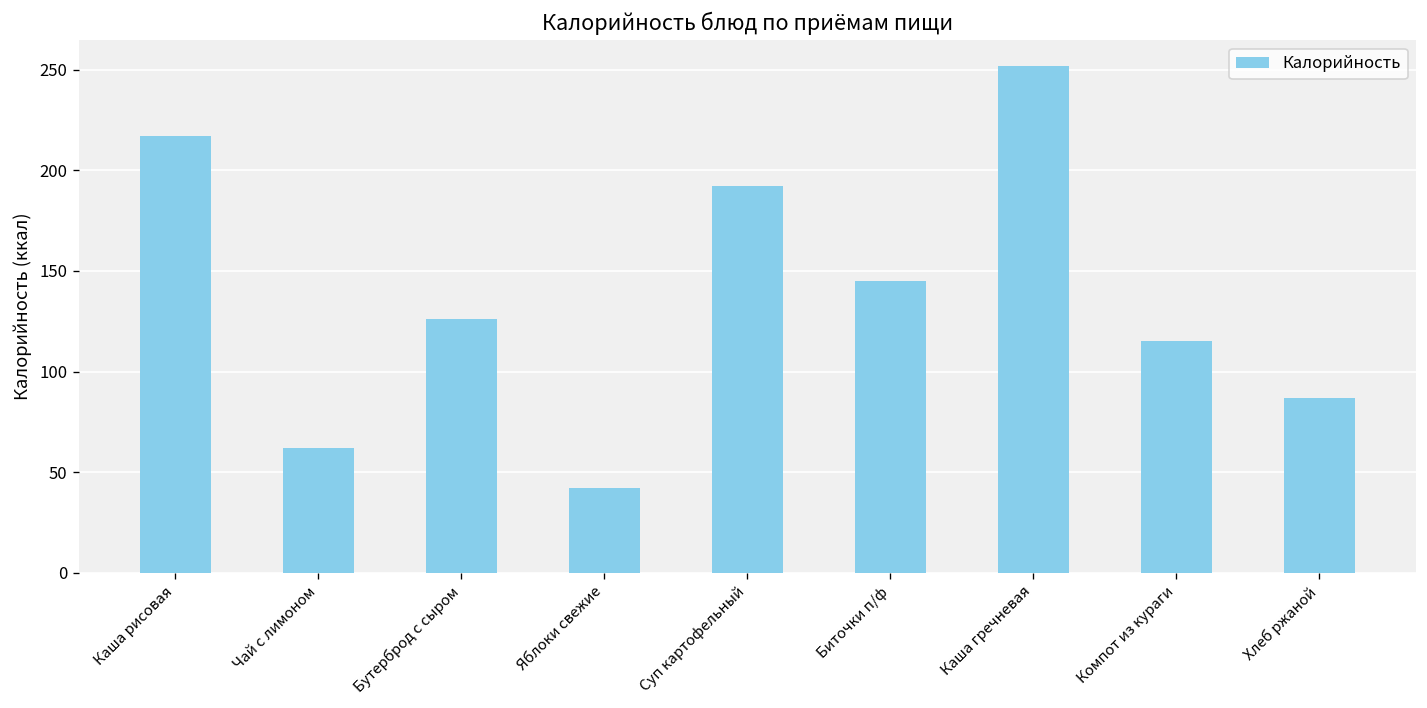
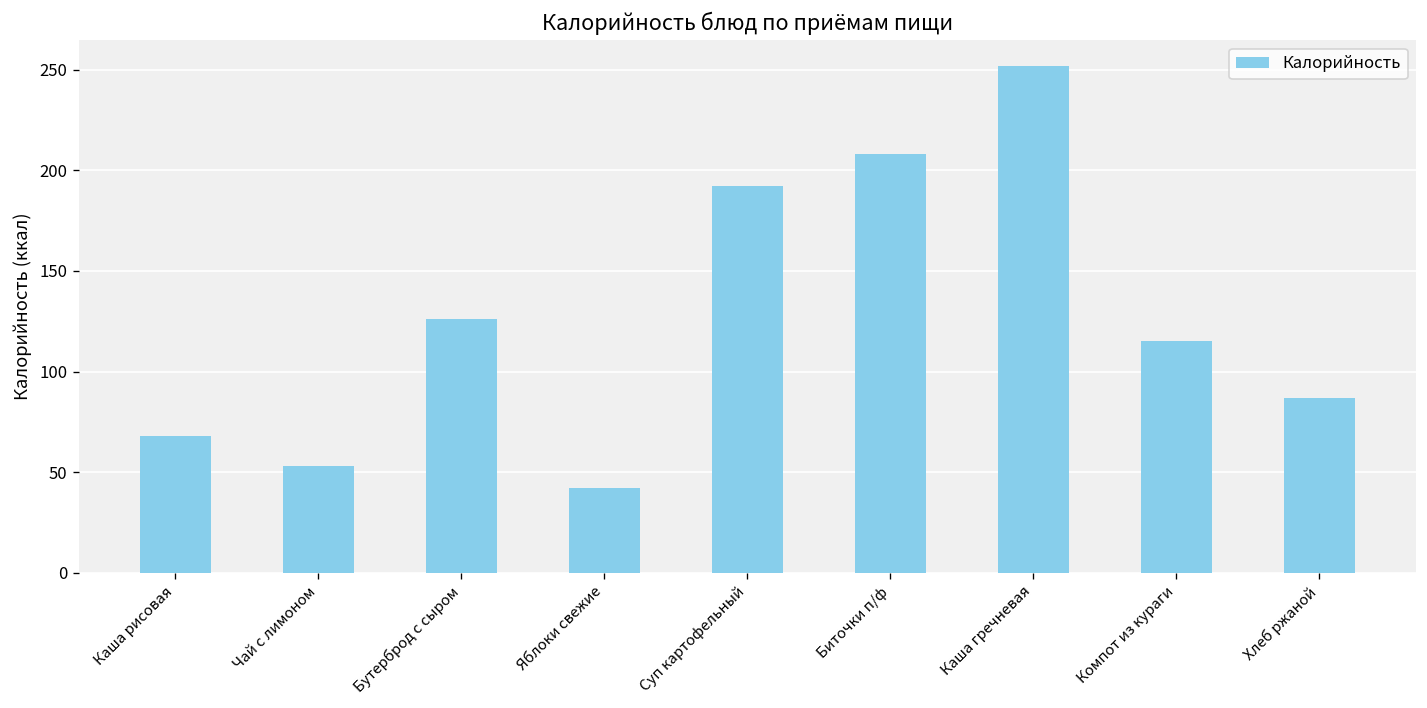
Каша рисовая: 217 -> 68
Чай с лимоном: 62 -> 53
Биточки п/ф: 145 -> 208
